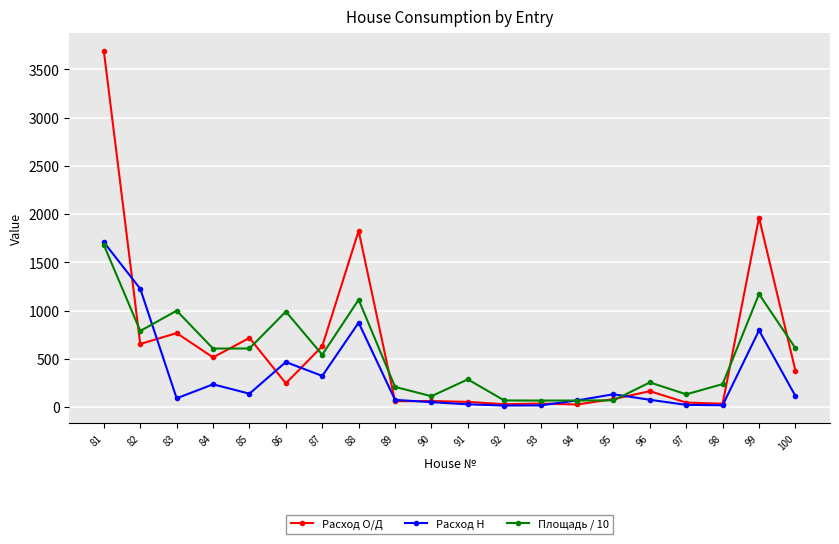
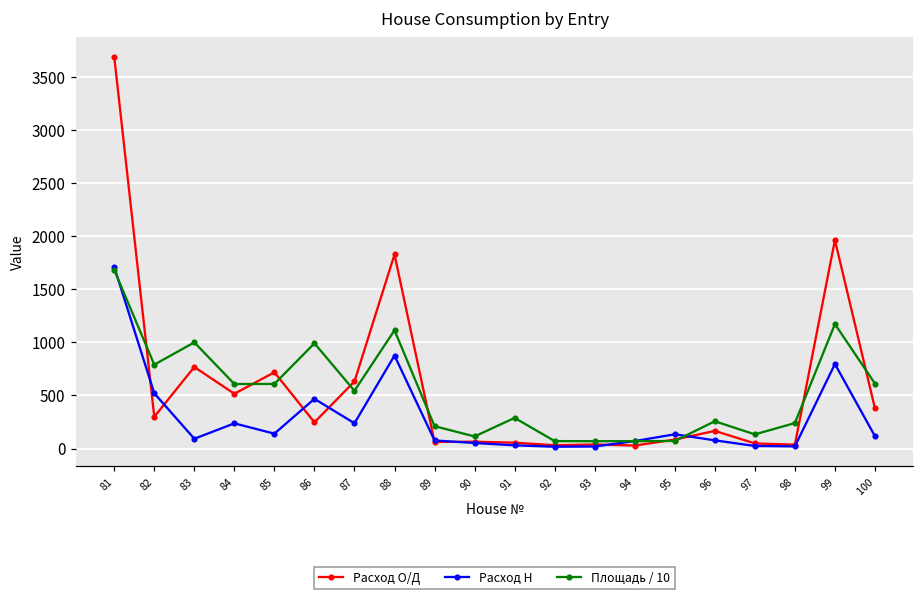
Расход О/Д, 82: 700 -> 300
Расход Н, 82: 1200 -> 500
Расход Н, 87: 300 -> 200
